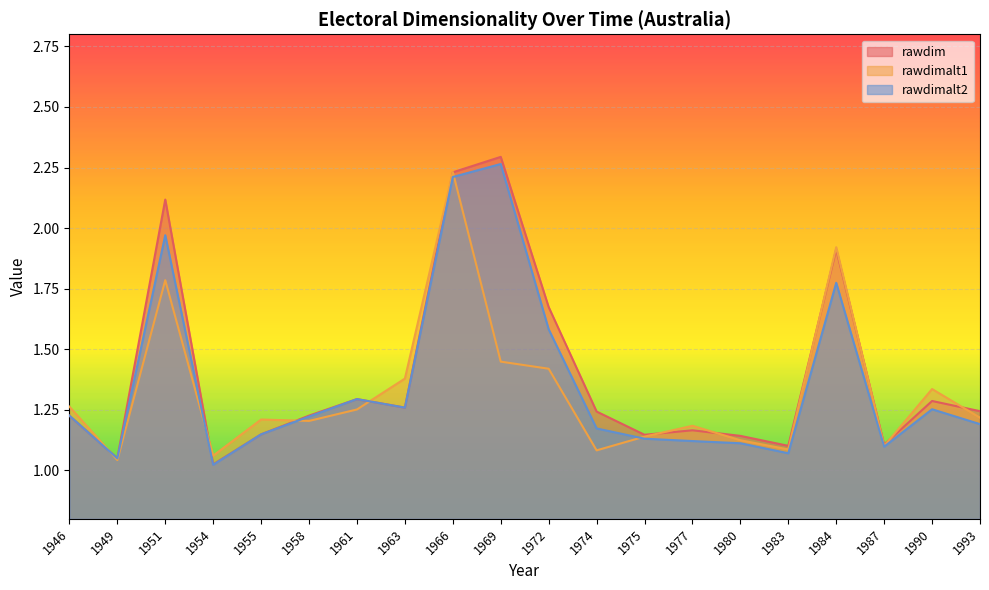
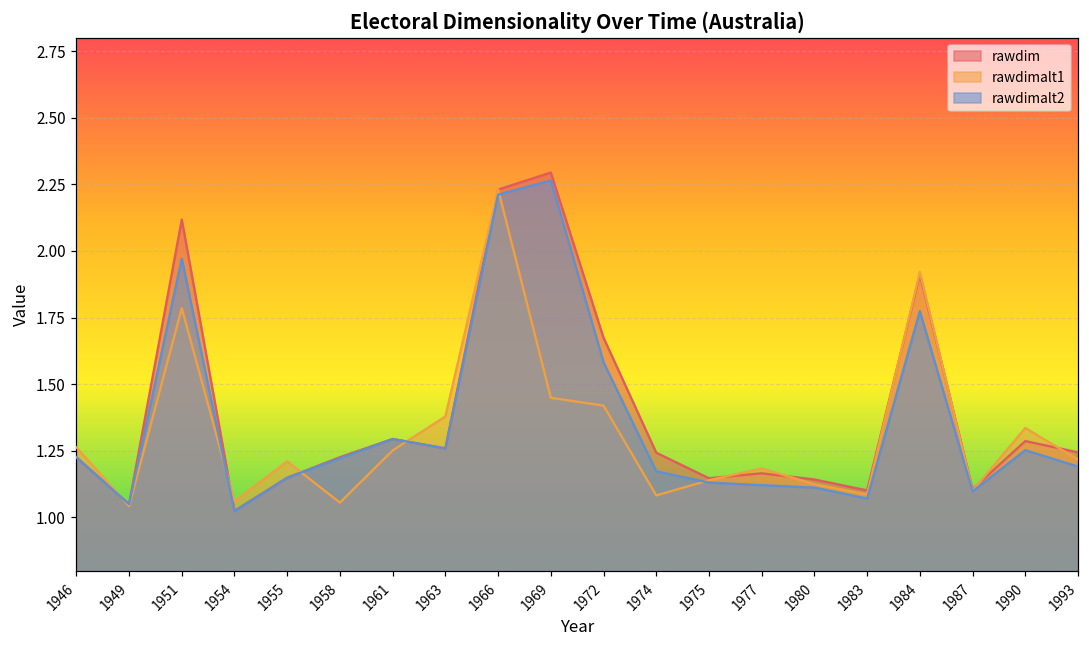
rawdimalt1, 1958: 1.20 -> 1.06
